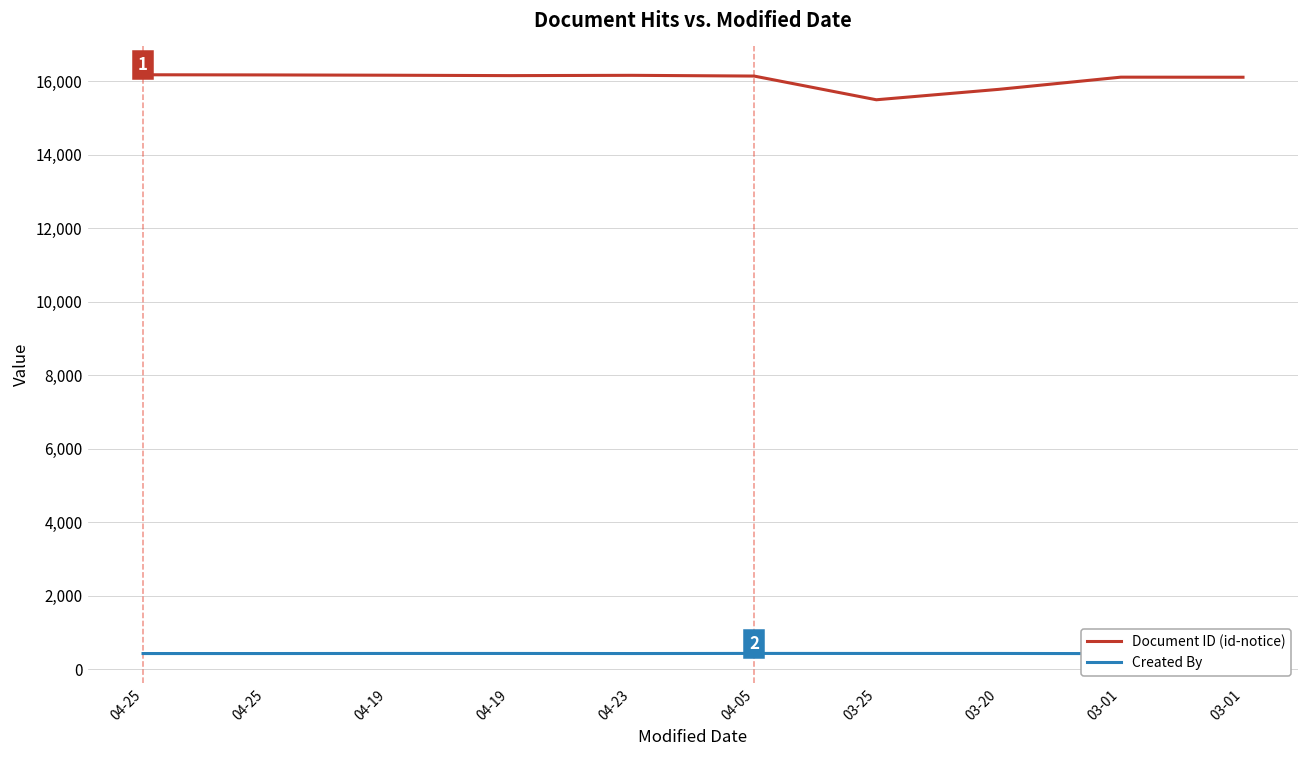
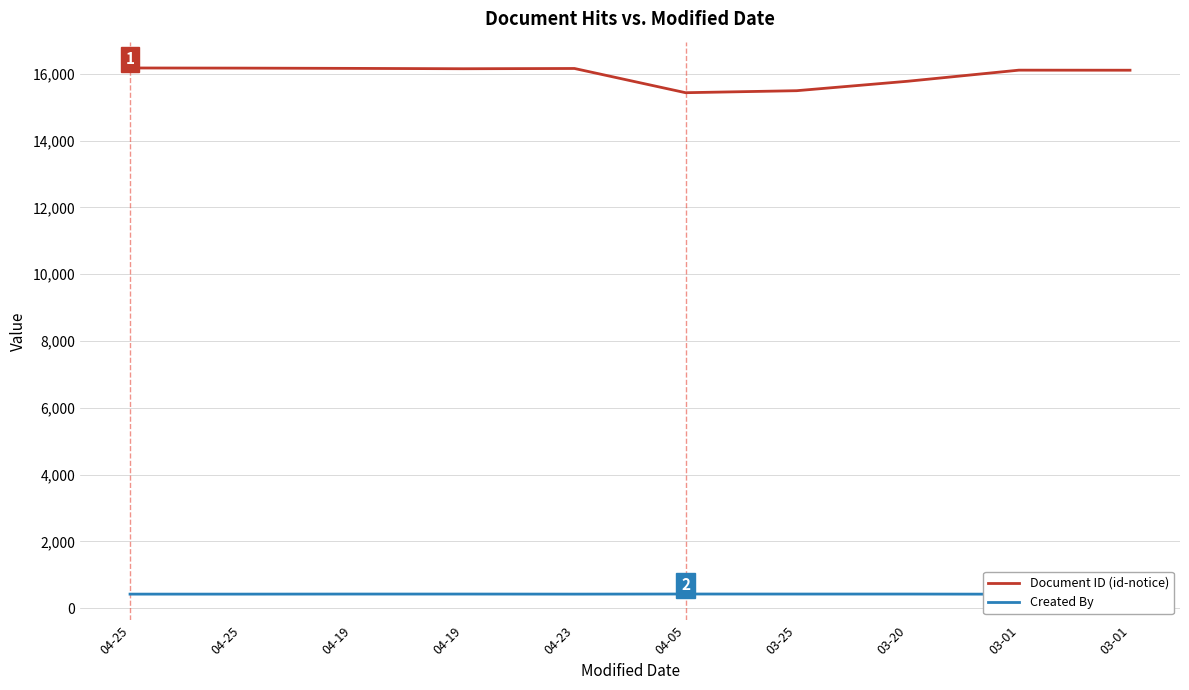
Document ID (id-notice), 04-05: 16,100 -> 15,400
